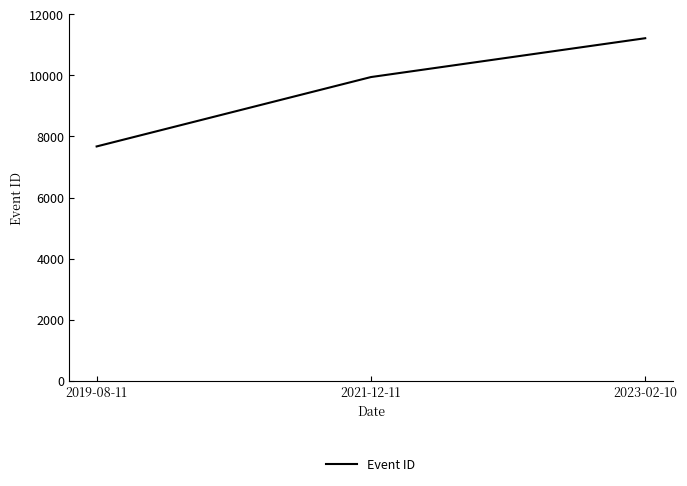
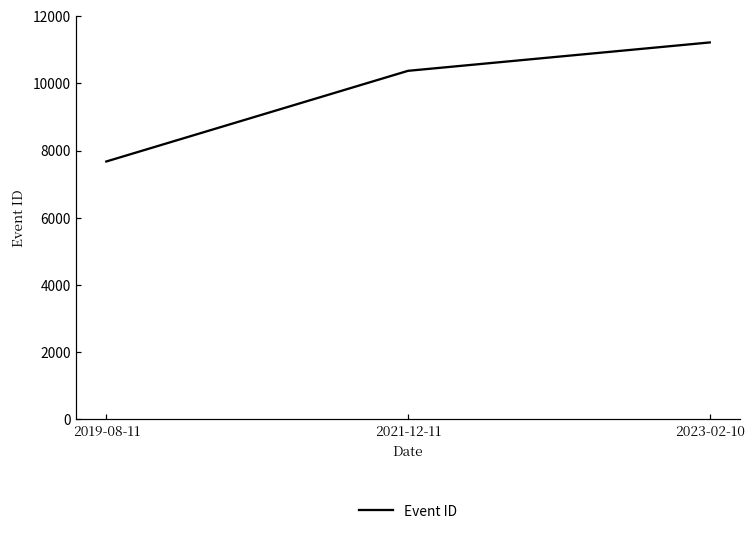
2021-12-11: 9900 -> 10400
